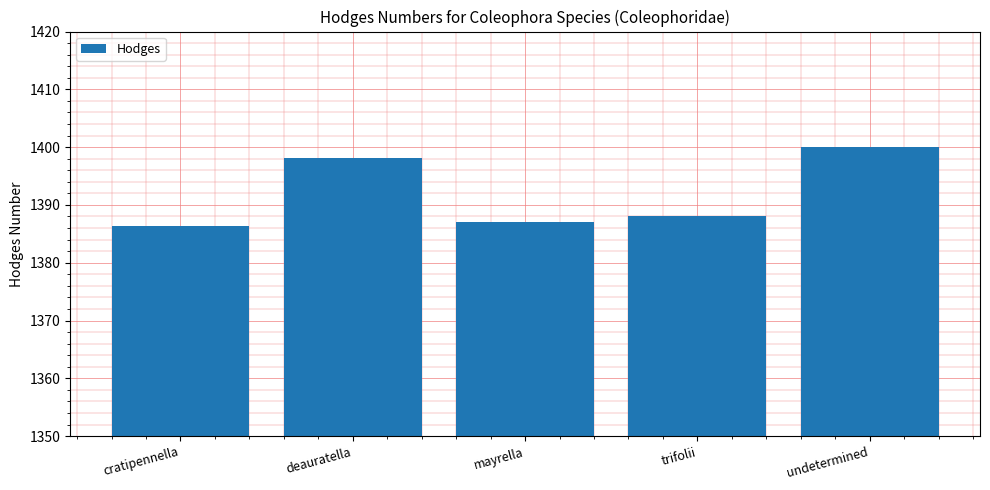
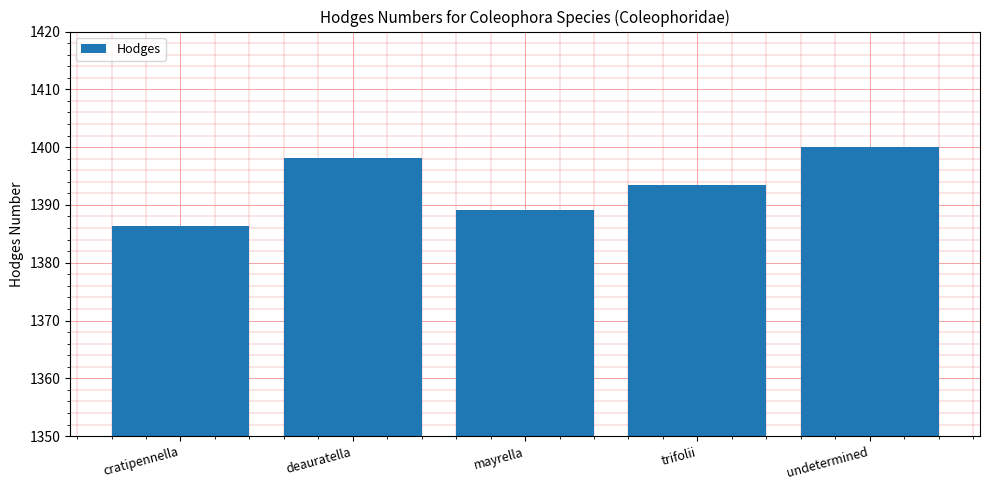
mayrella: 1387 -> 1389
trifolii: 1388 -> 1393
